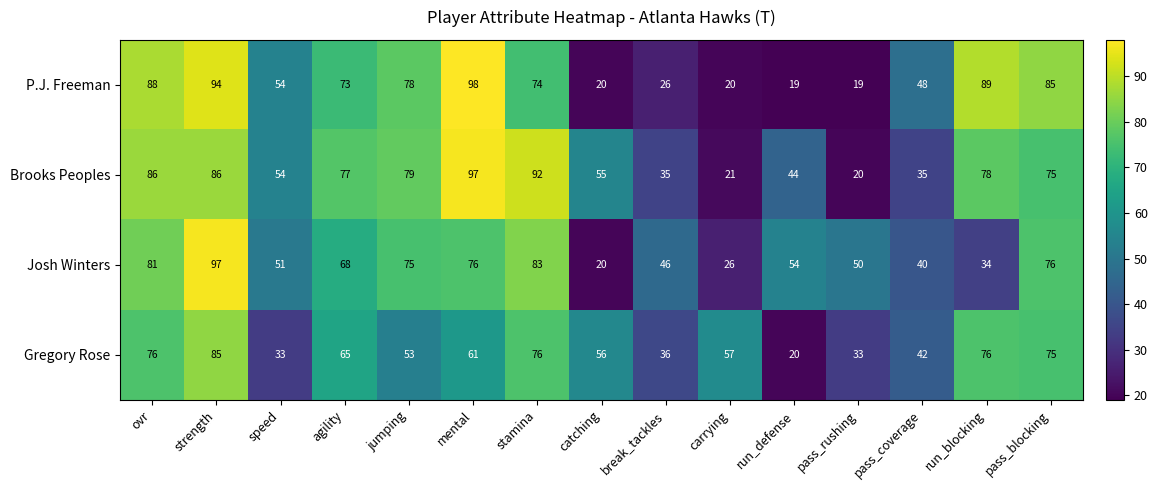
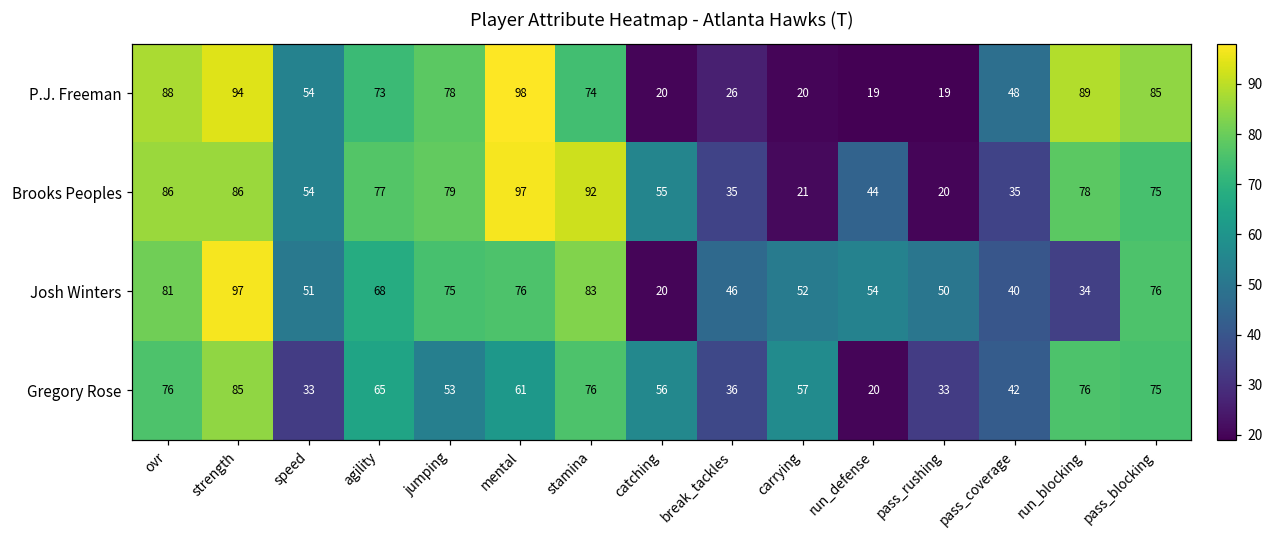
Josh Winters, carrying: 26 -> 52
